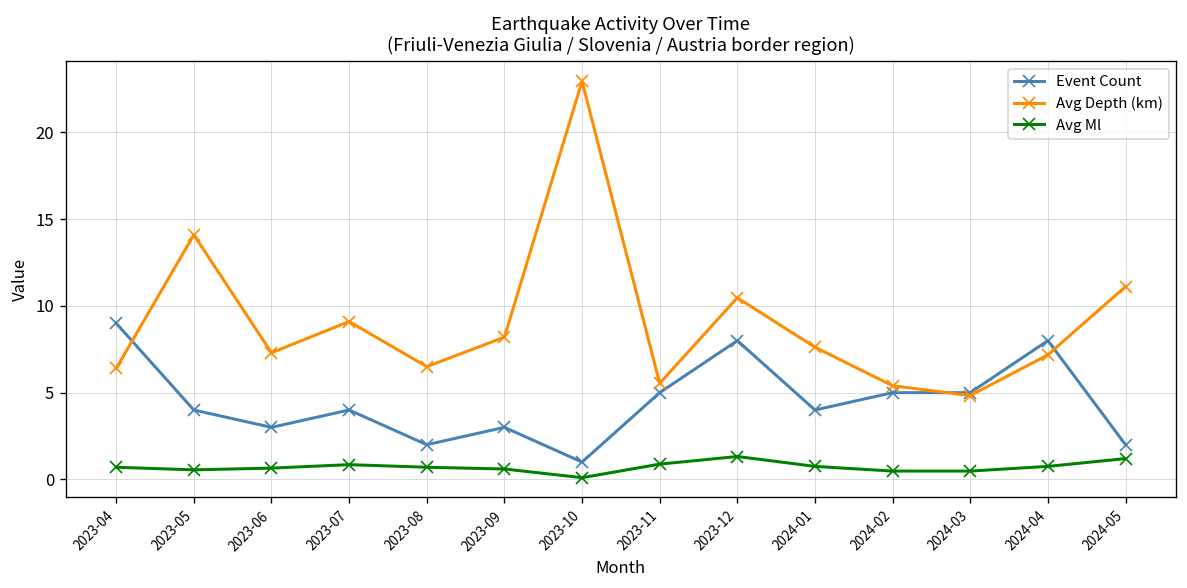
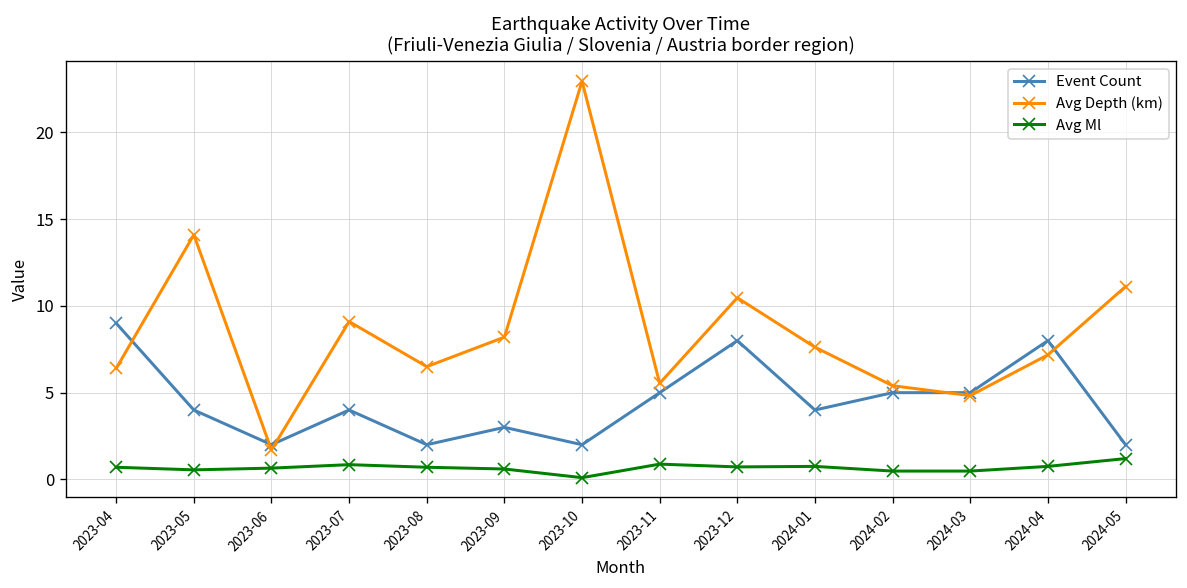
Event Count, 2023-06: 3 -> 2
Avg Depth (km), 2023-06: 7.3 -> 1.7
Event Count, 2023-10: 1 -> 2
Avg Ml, 2023-12: 1.3 -> 0.7
